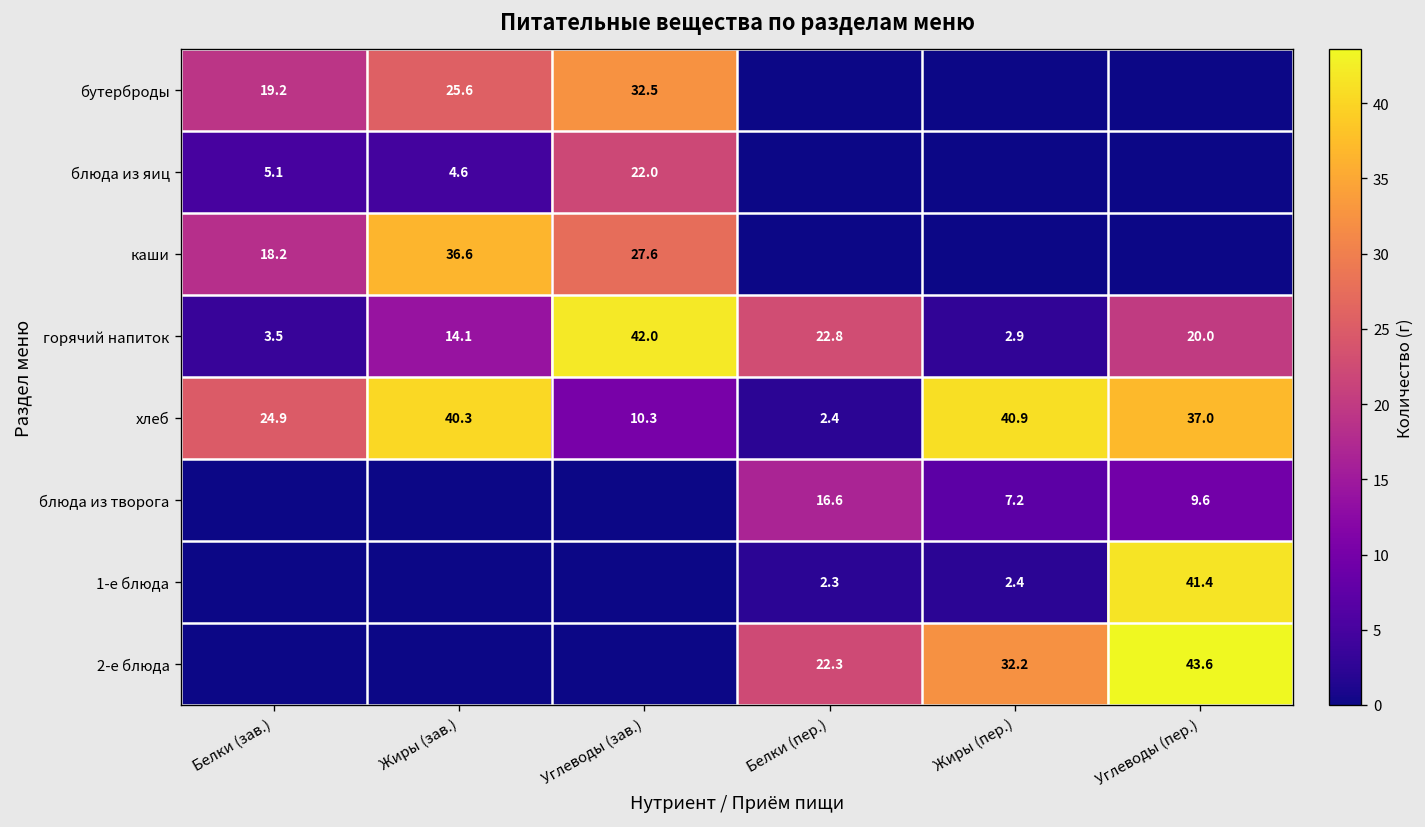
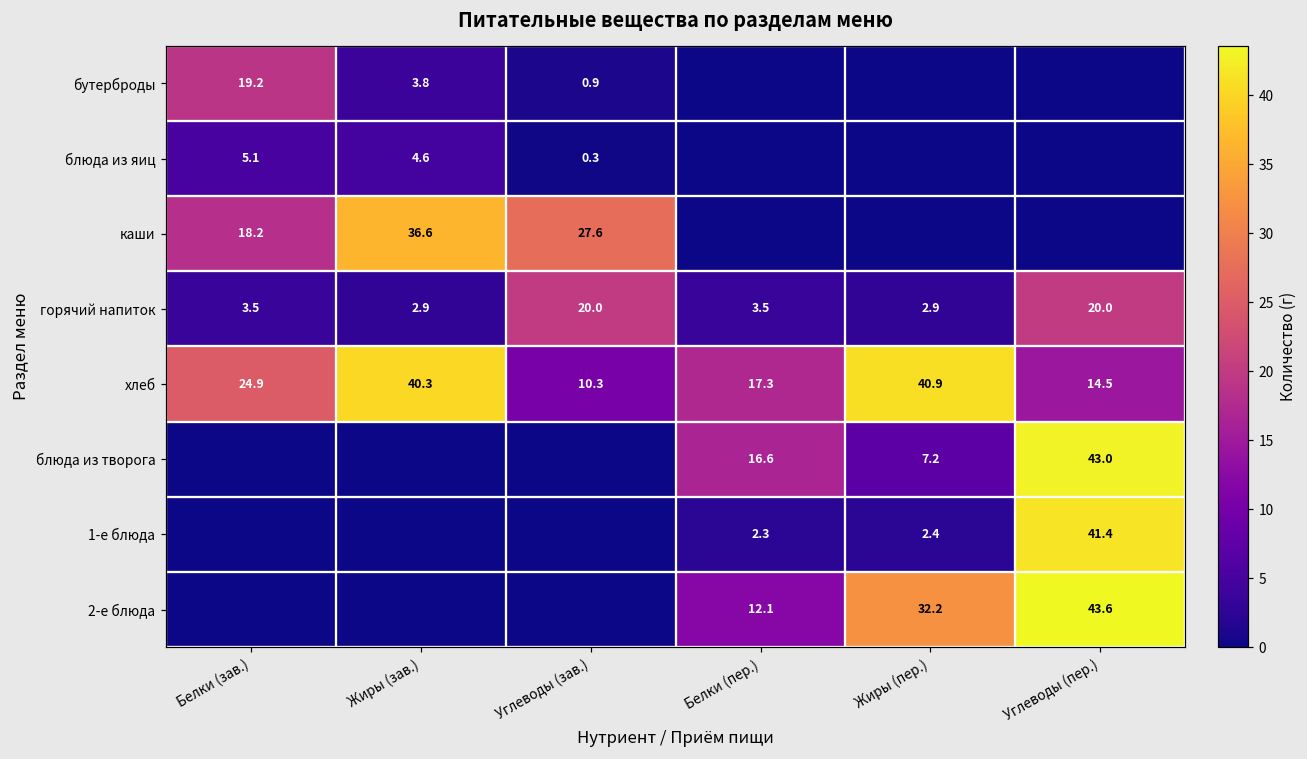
бутерброды, Жиры (зав.): 25.6 -> 3.8
бутерброды, Углеводы (зав.): 32.5 -> 0.9
блюда из яиц, Углеводы (зав.): 22.0 -> 0.3
горячий напиток, Жиры (зав.): 14.1 -> 2.9
горячий напиток, Углеводы (зав.): 42.0 -> 20.0
горячий напиток, Белки (пер.): 22.8 -> 3.5
хлеб, Белки (пер.): 2.4 -> 17.3
хлеб, Углеводы (пер.): 37.0 -> 14.5
блюда из творога, Углеводы (пер.): 9.6 -> 43.0
2-е блюда, Белки (пер.): 22.3 -> 12.1
